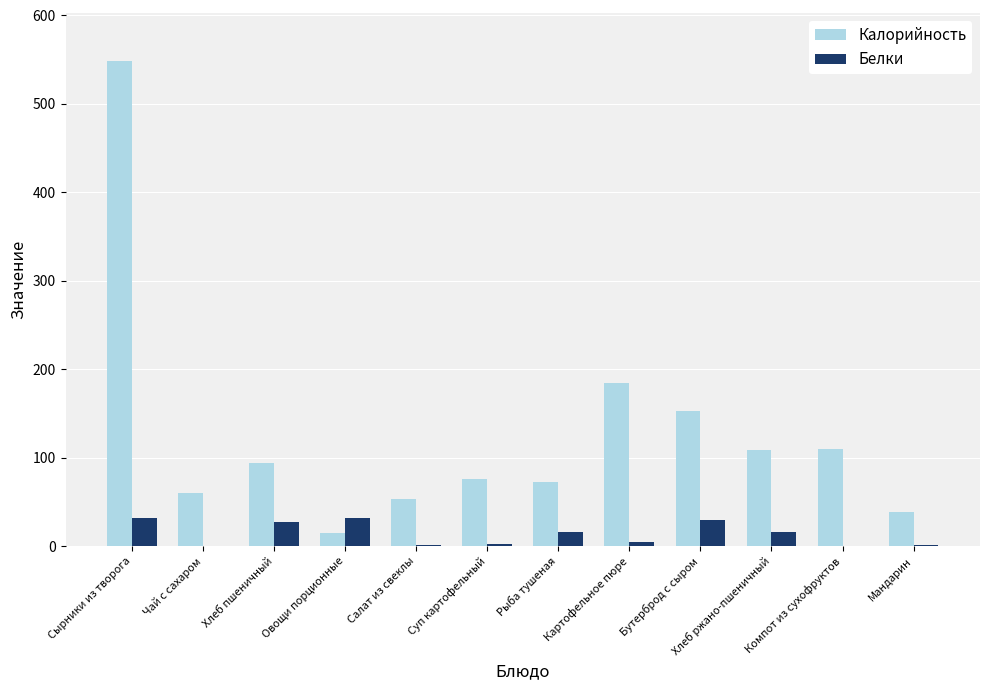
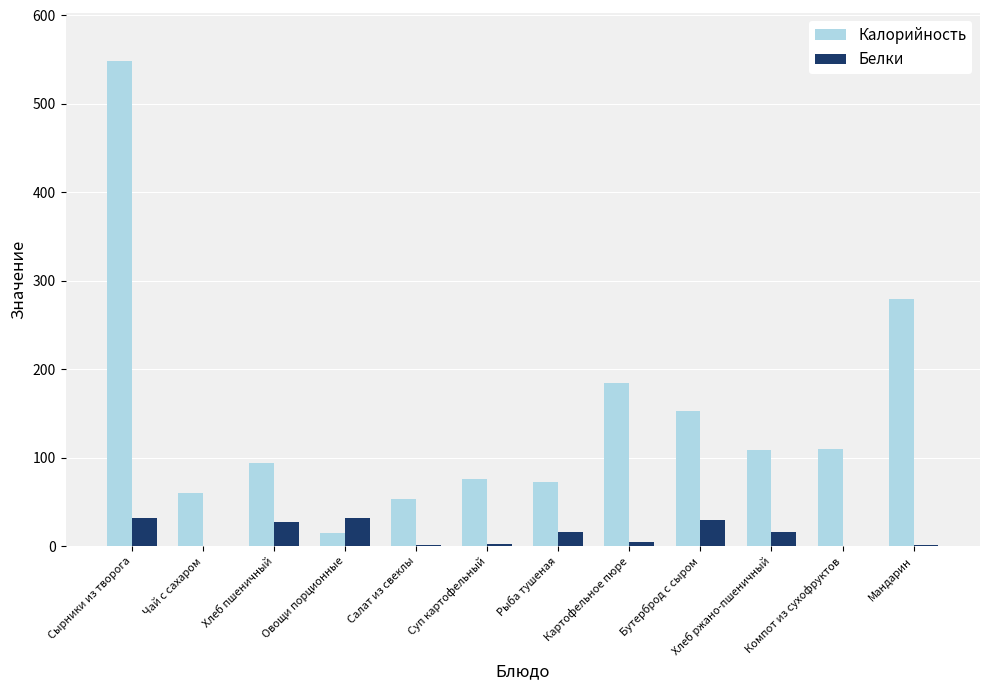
Калорийность, Мандарин: 40 -> 280
